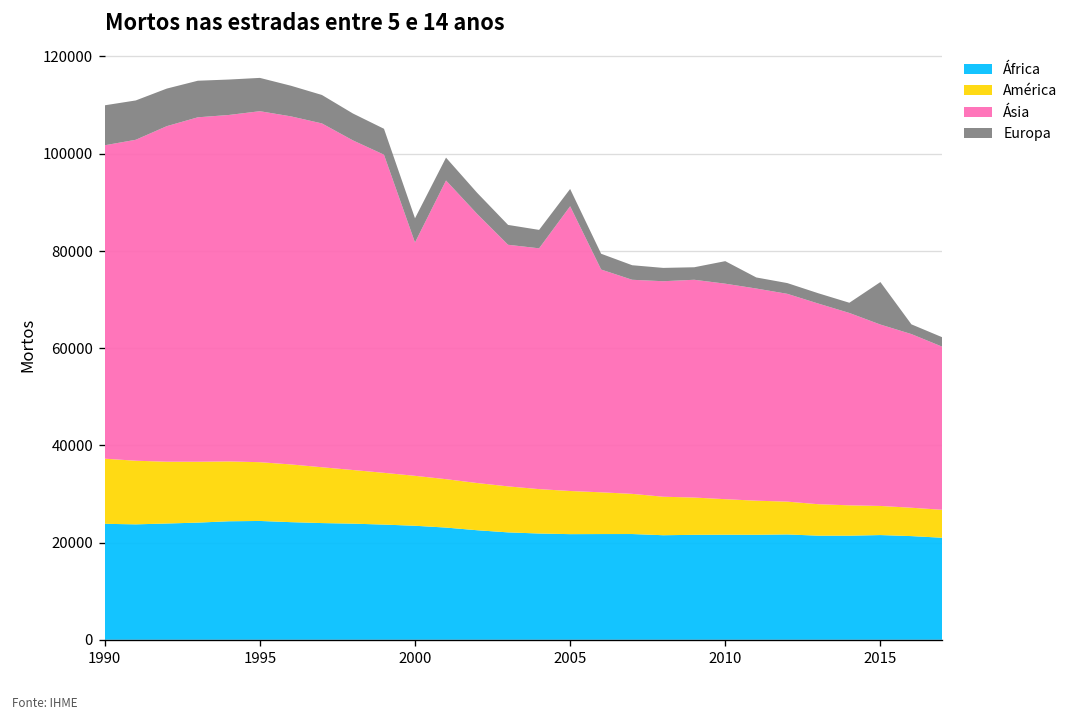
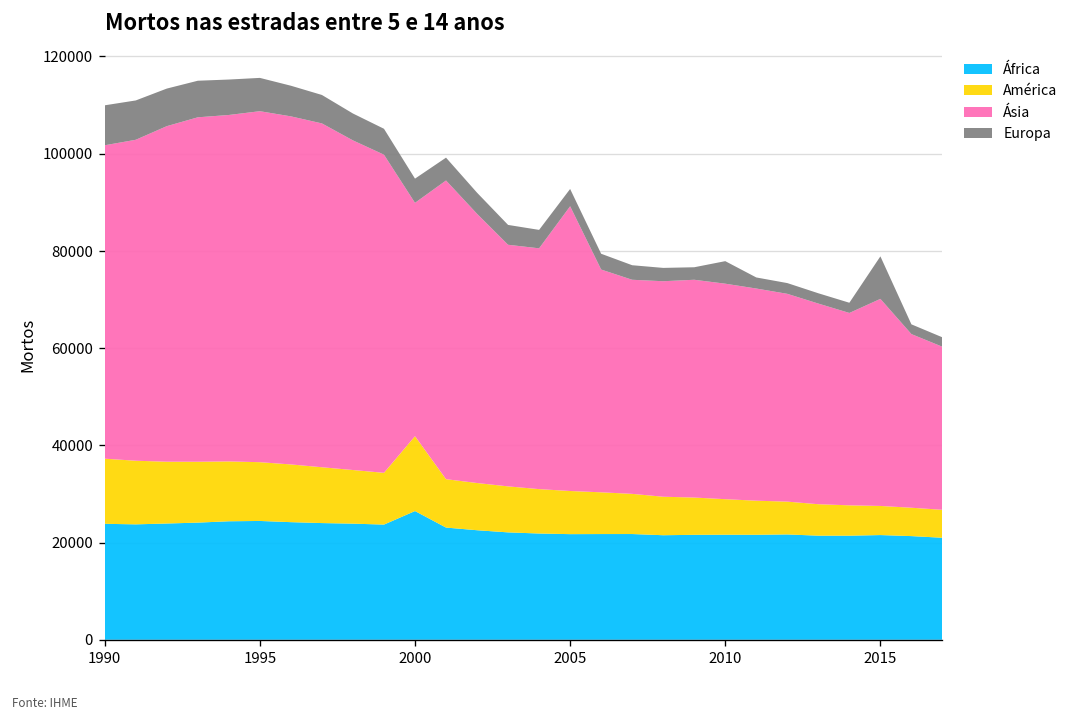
África, 2000: 23000 -> 26000
América, 2000: 10000 -> 15000
Ásia, 2015: 37000 -> 43000
